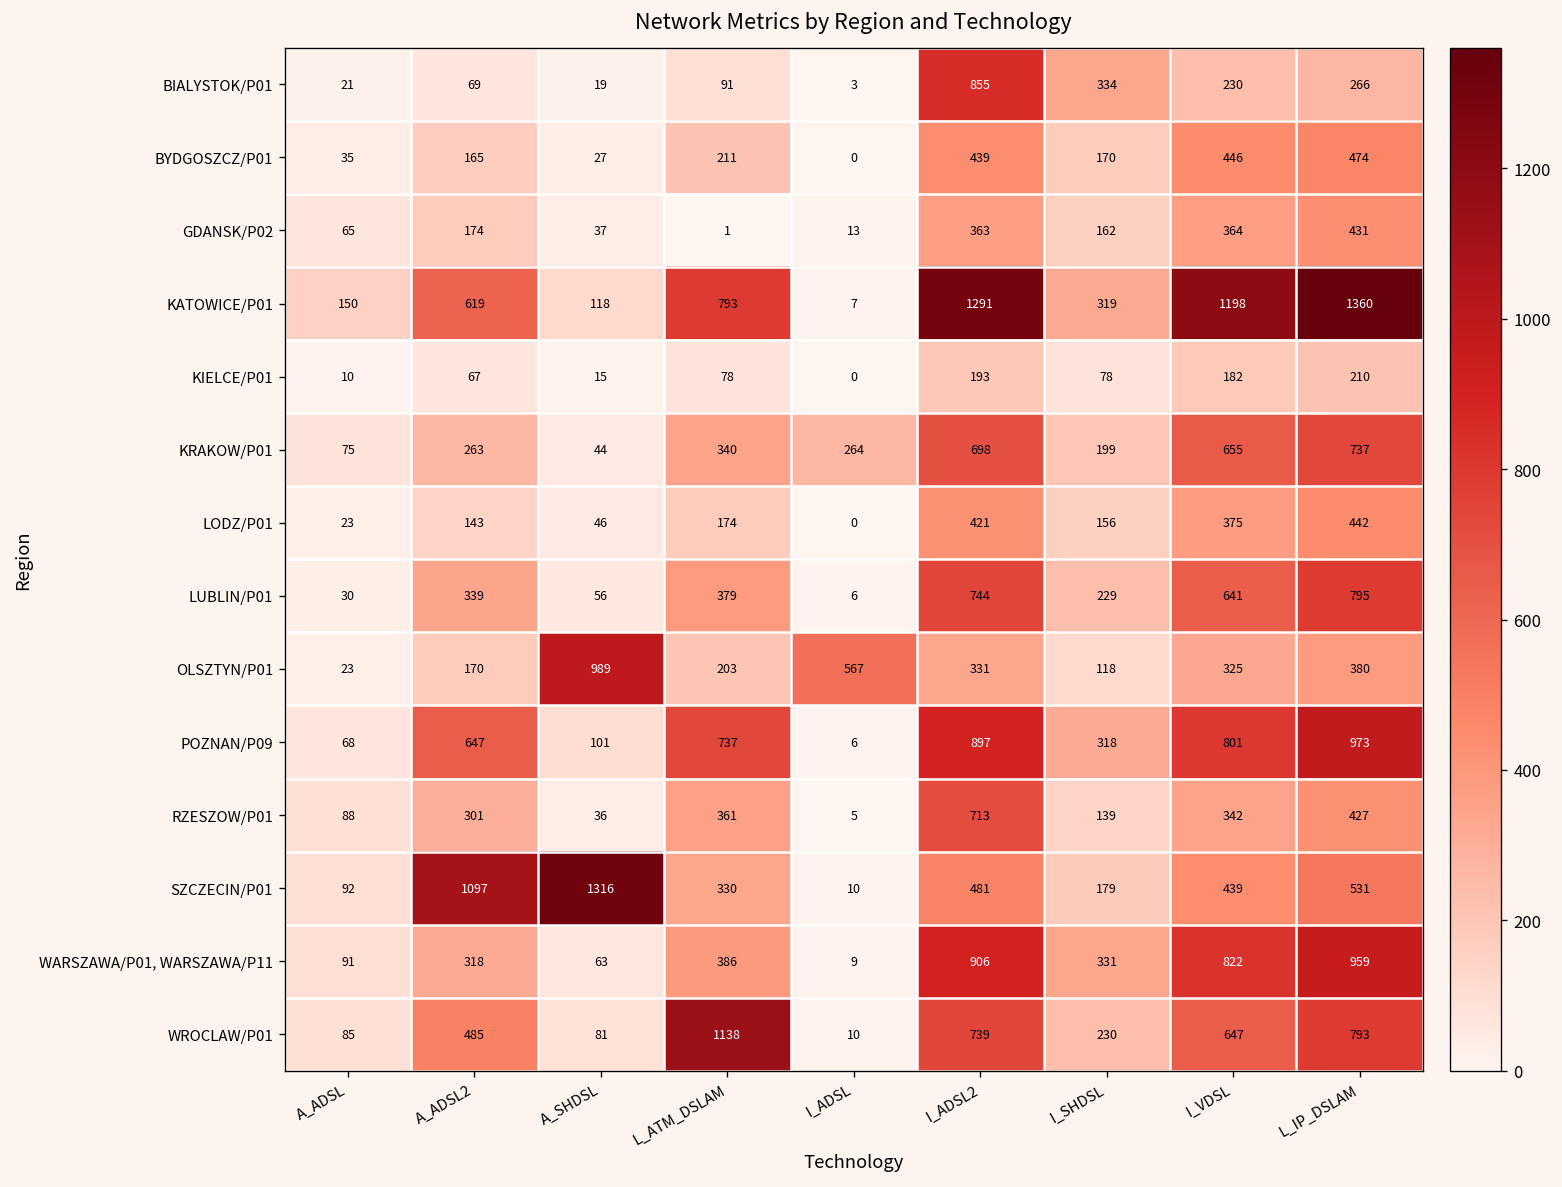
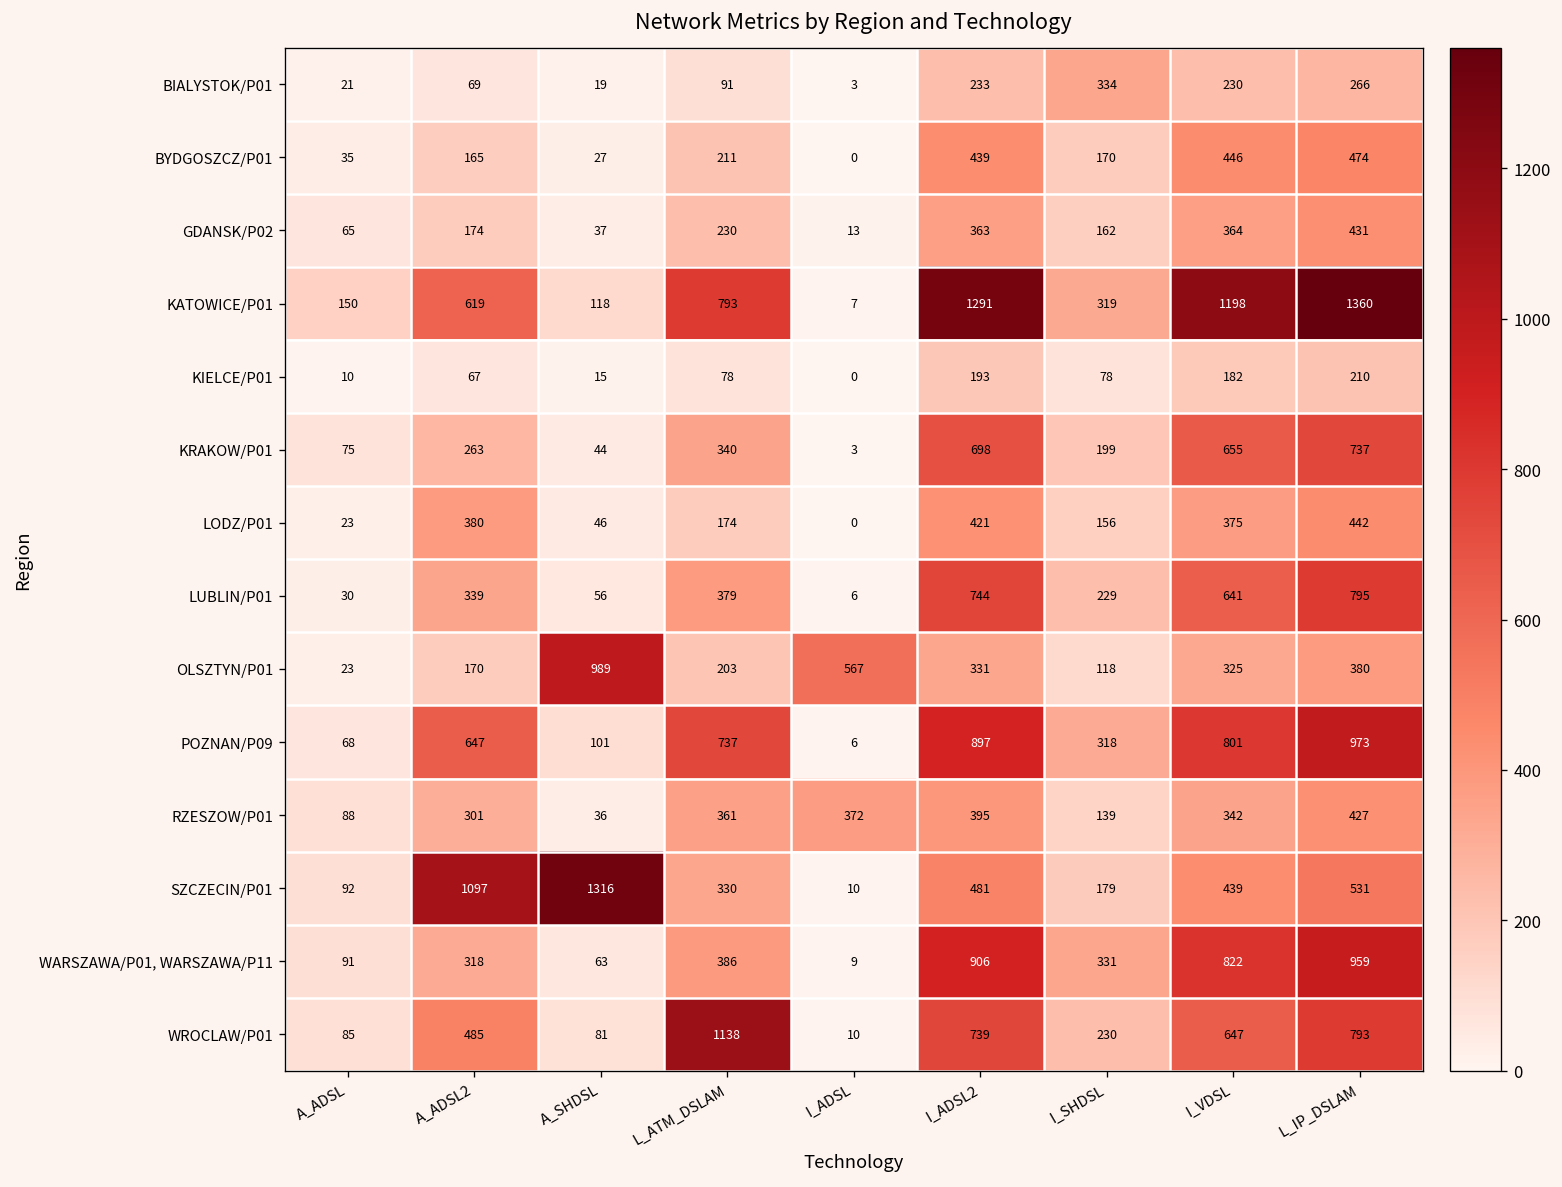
BIALYSTOK/P01, I_ADSL2: 855 -> 233
GDANSK/P02, L_ATM_DSLAM: 1 -> 230
KRAKOW/P01, I_ADSL: 264 -> 3
LODZ/P01, A_ADSL2: 143 -> 380
RZESZOW/P01, I_ADSL: 5 -> 372
RZESZOW/P01, I_ADSL2: 713 -> 395
